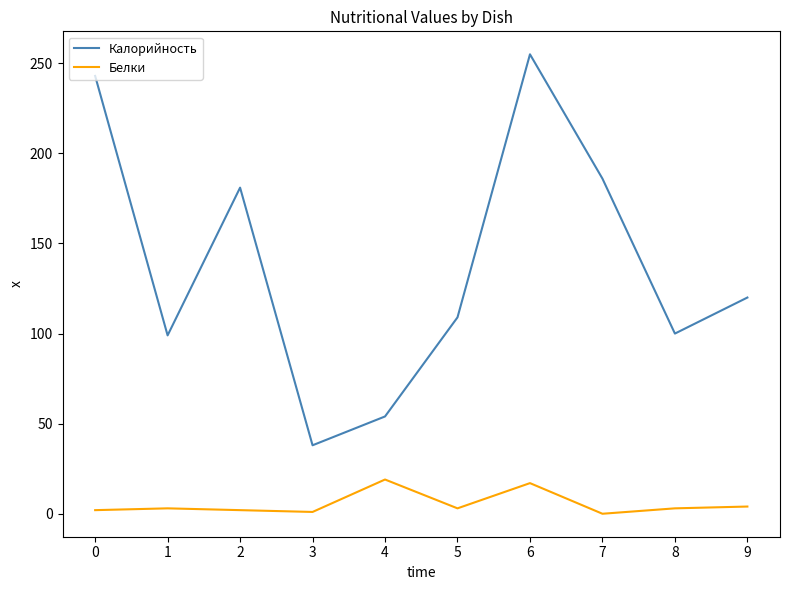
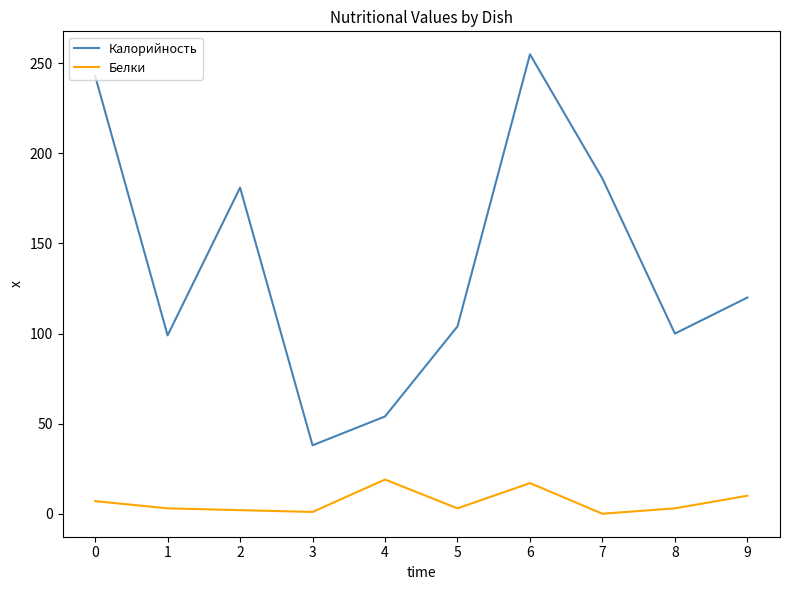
Белки, 0: 2 -> 7
Калорийность, 5: 109 -> 104
Белки, 9: 4 -> 10
